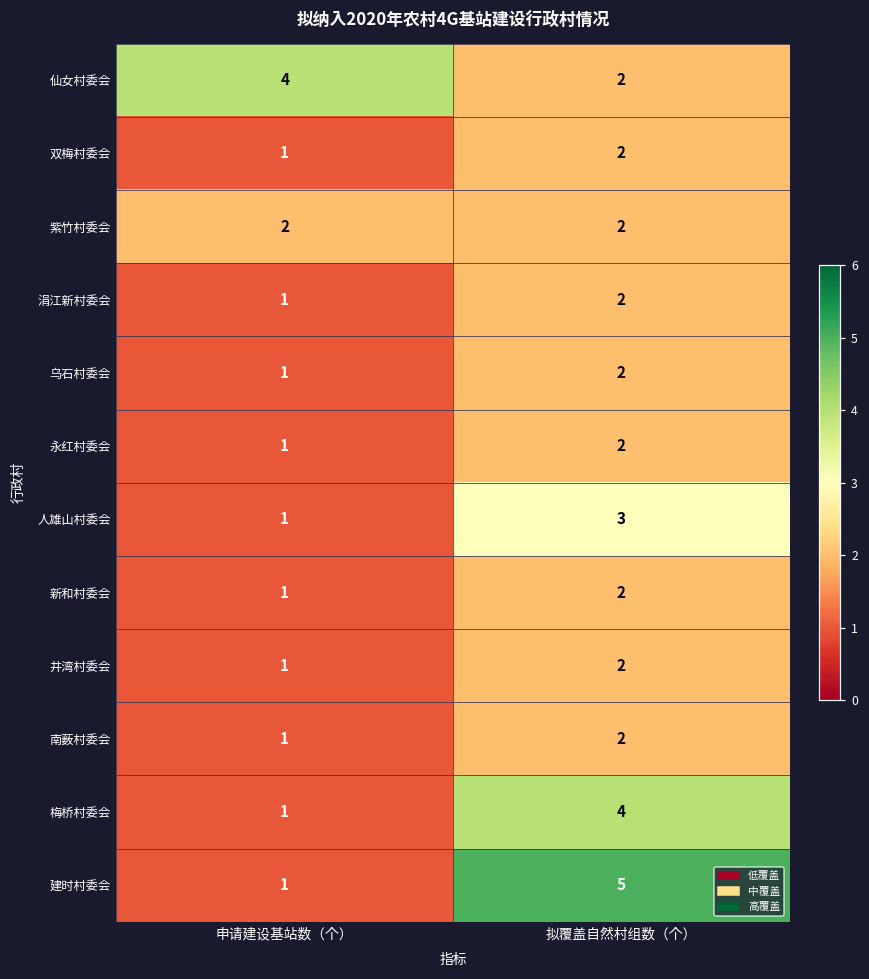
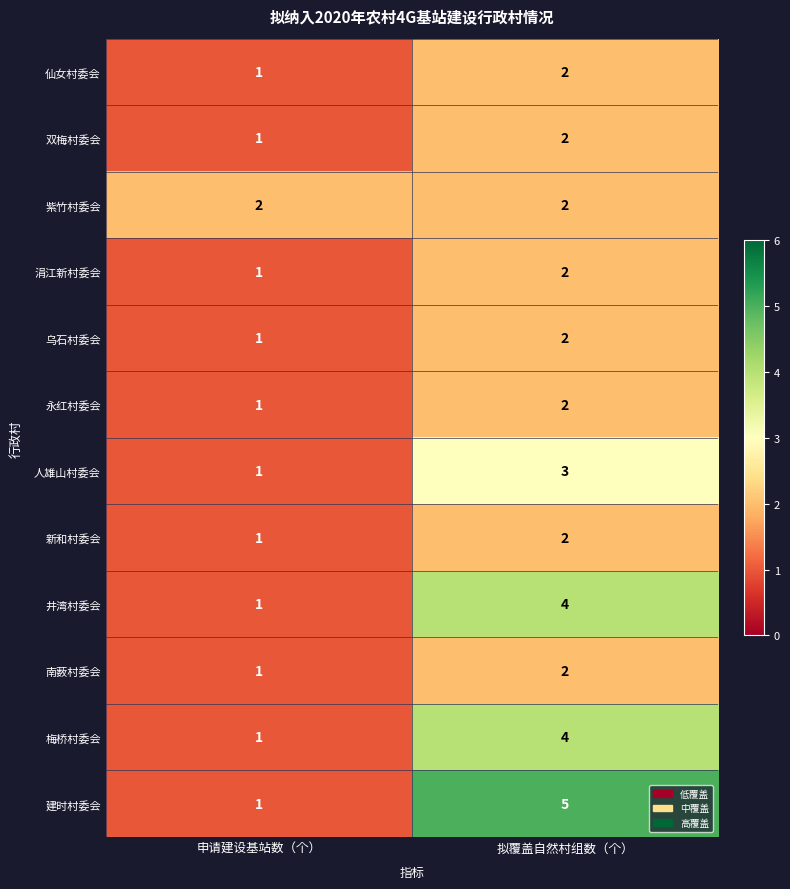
仙女村委会, 申请建设基站数（个）: 4 -> 1
井湾村委会, 拟覆盖自然村组数（个）: 2 -> 4
